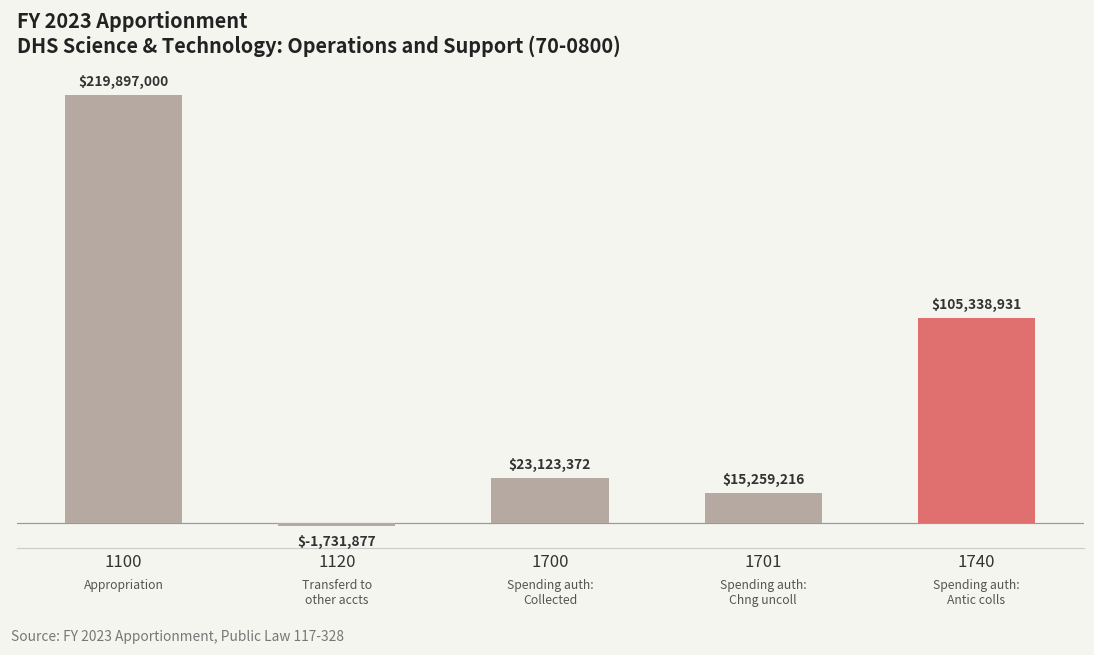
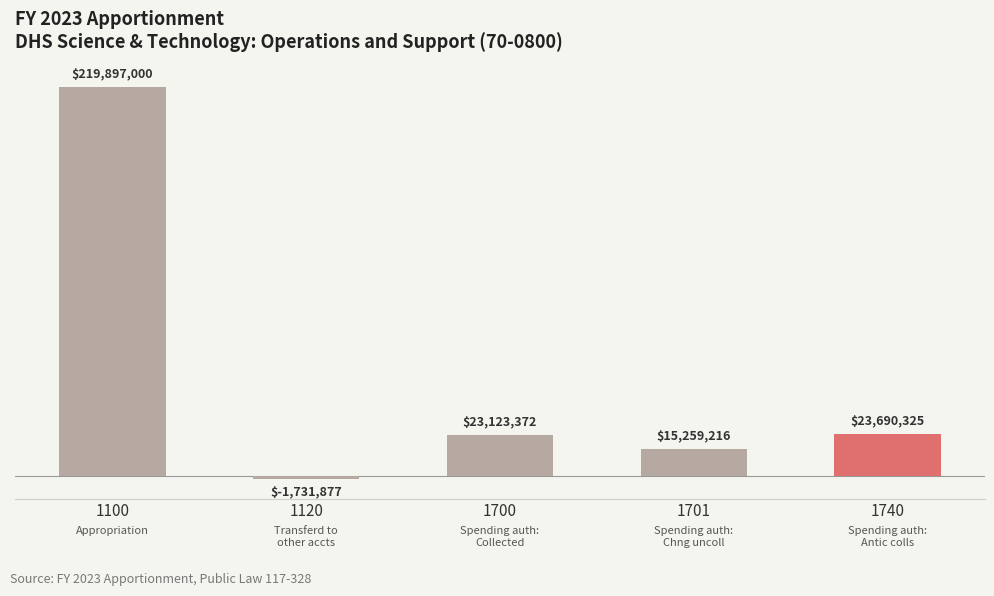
1740: $105,338,931 -> $23,690,325
